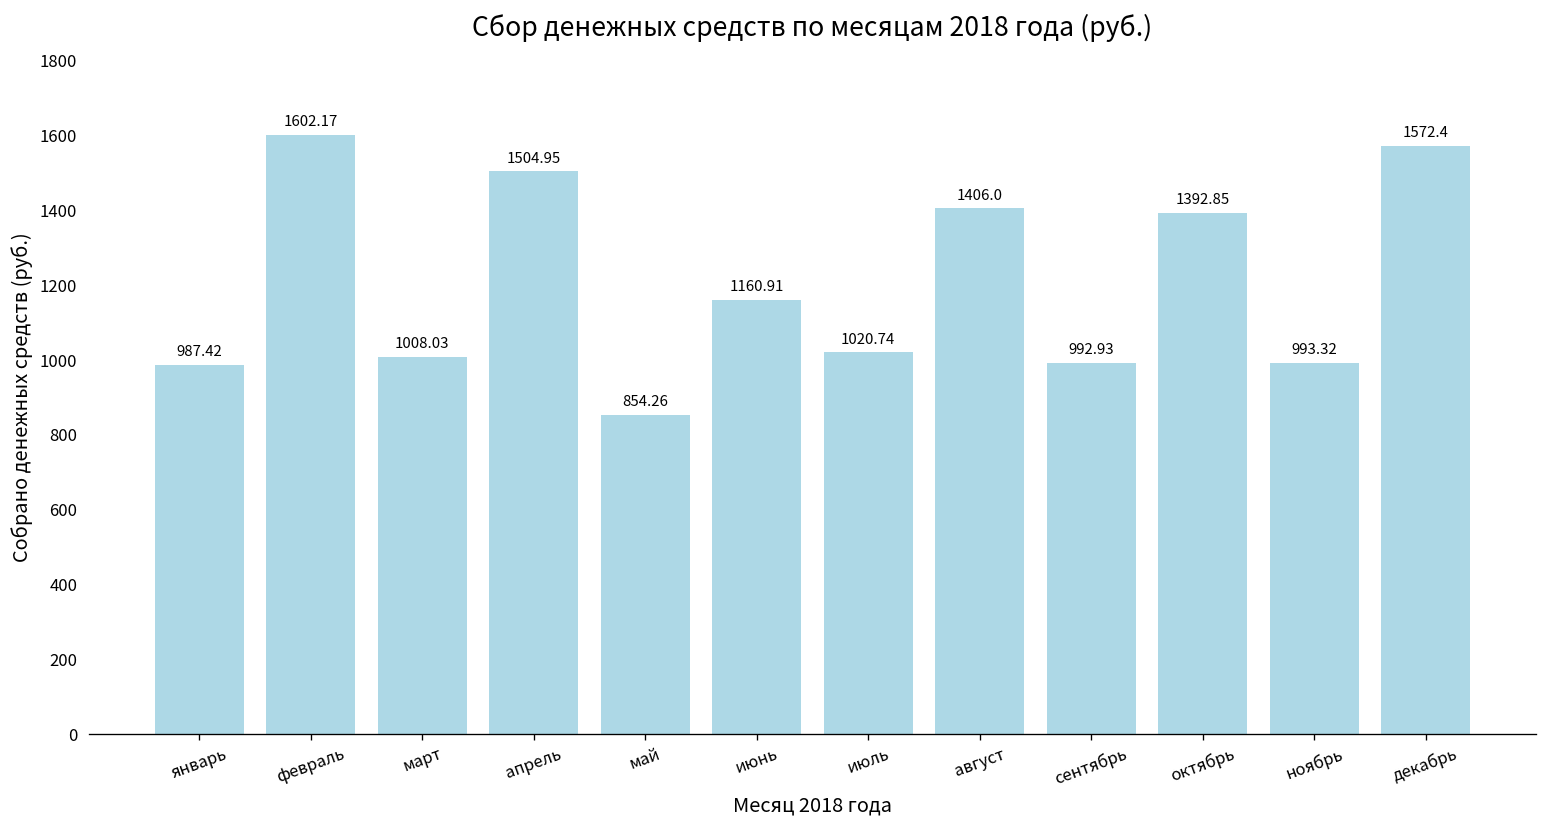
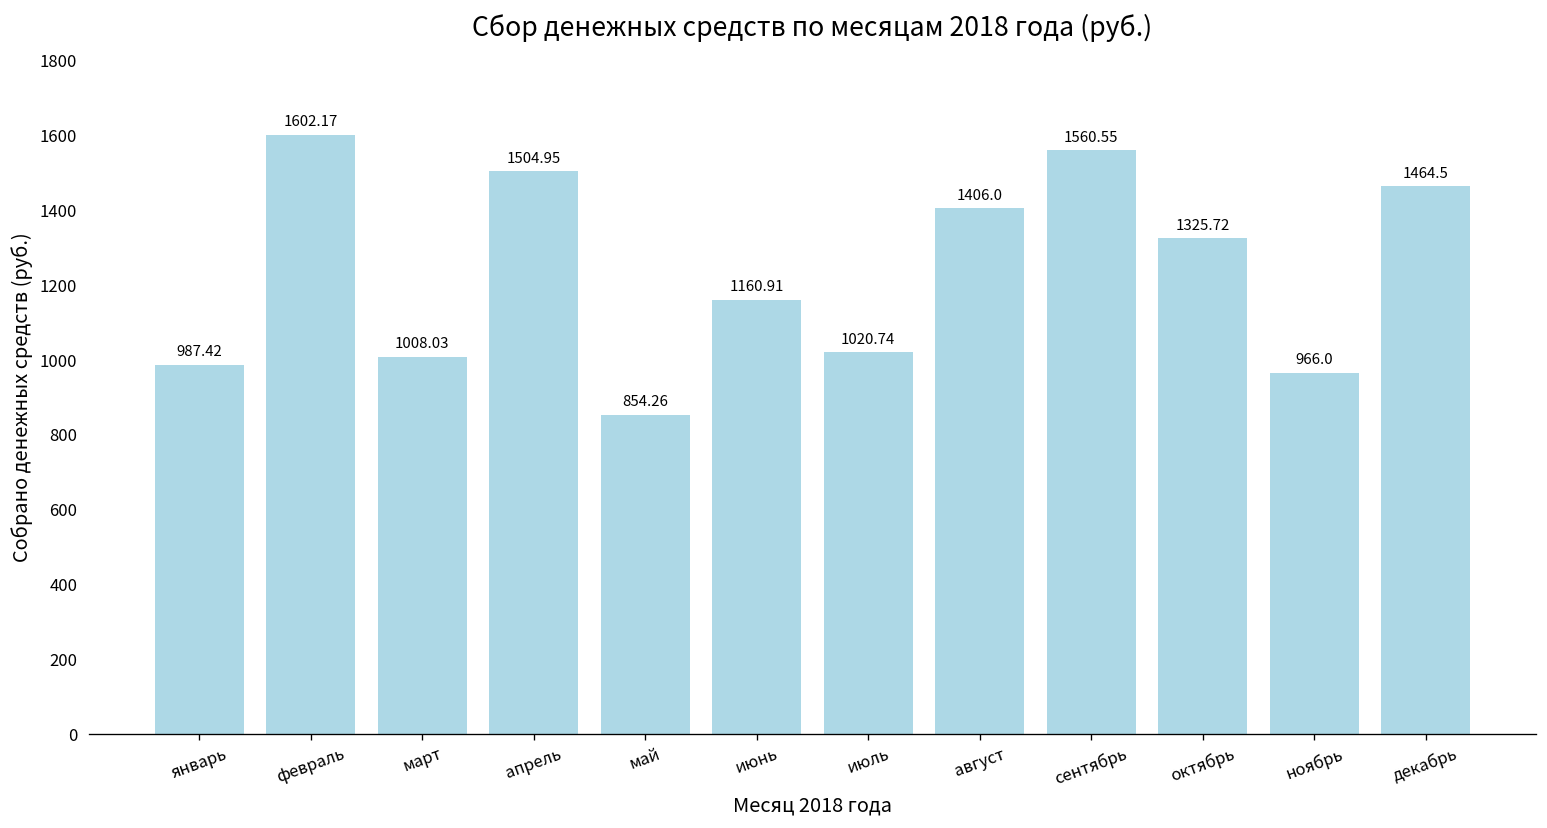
сентябрь: 992.93 -> 1560.55
октябрь: 1392.85 -> 1325.72
ноябрь: 993.32 -> 966.0
декабрь: 1572.4 -> 1464.5
